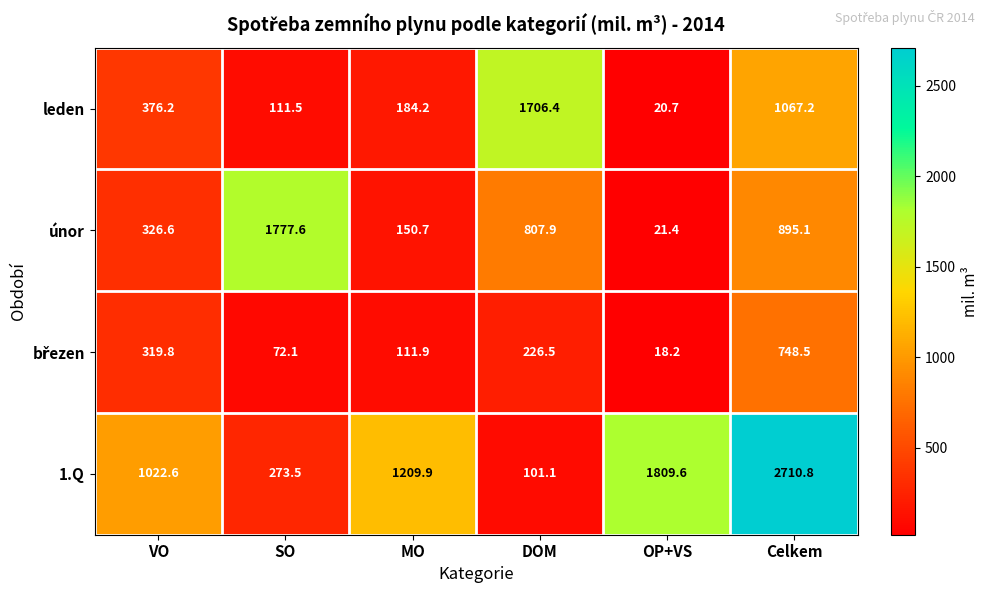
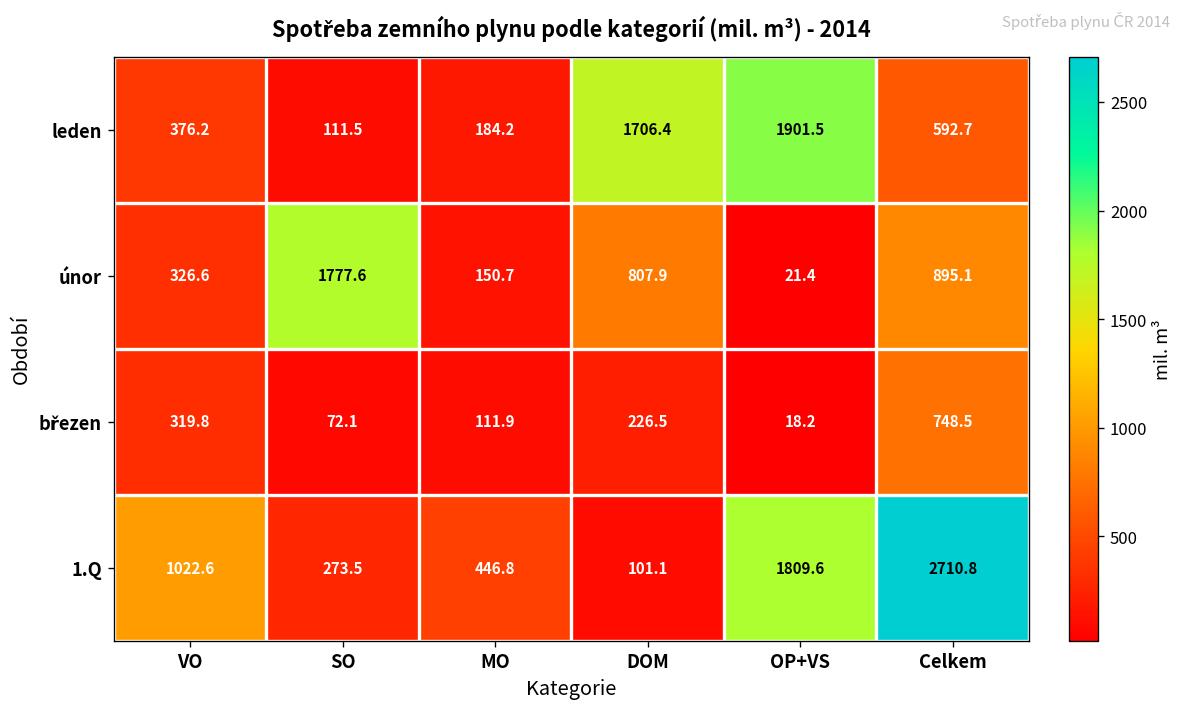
leden, OP+VS: 20.7 -> 1901.5
leden, Celkem: 1067.2 -> 592.7
1.Q, MO: 1209.9 -> 446.8
